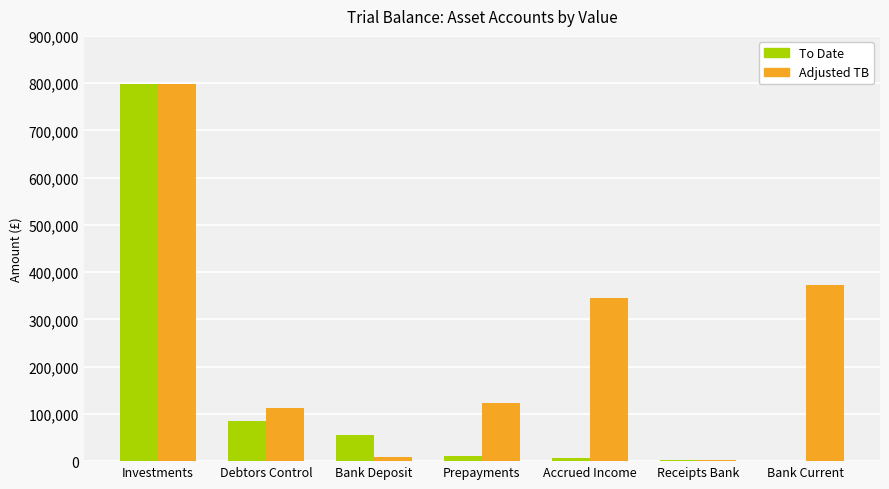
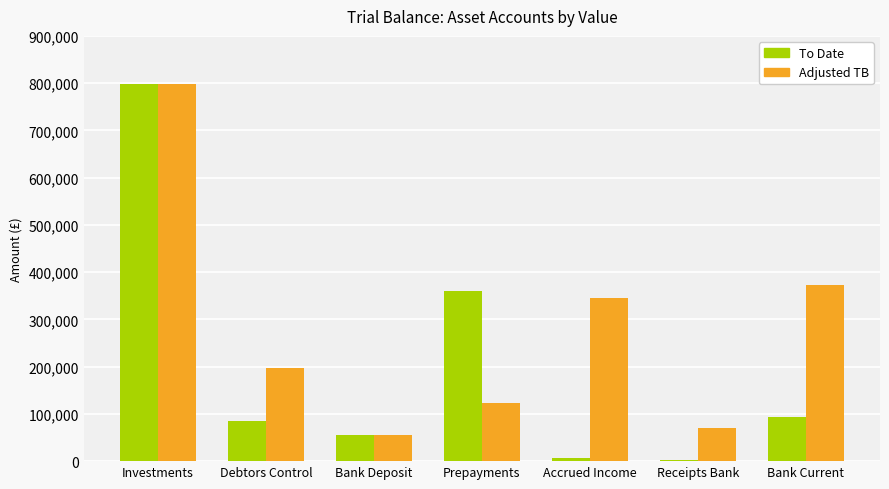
Adjusted TB, Debtors Control: 110,000 -> 200,000
Adjusted TB, Bank Deposit: 10,000 -> 60,000
To Date, Prepayments: 10,000 -> 360,000
Adjusted TB, Receipts Bank: 0 -> 70,000
To Date, Bank Current: 0 -> 90,000
